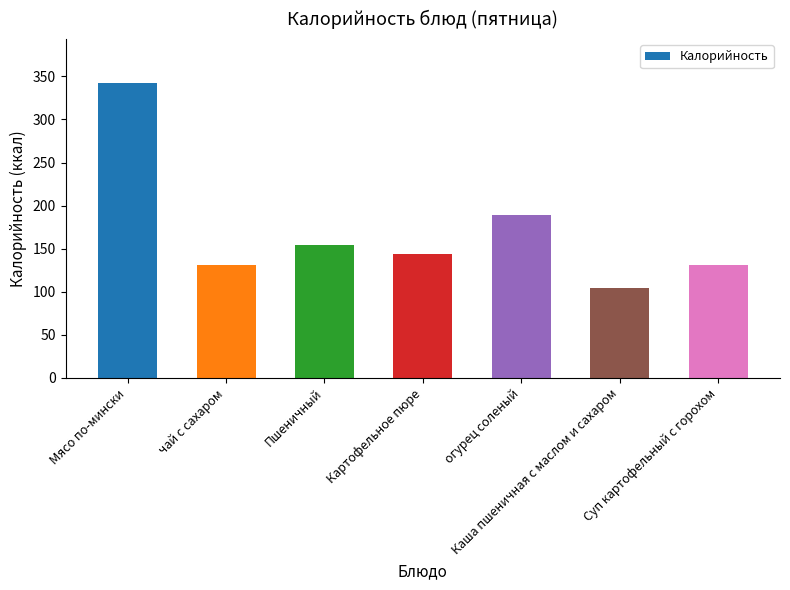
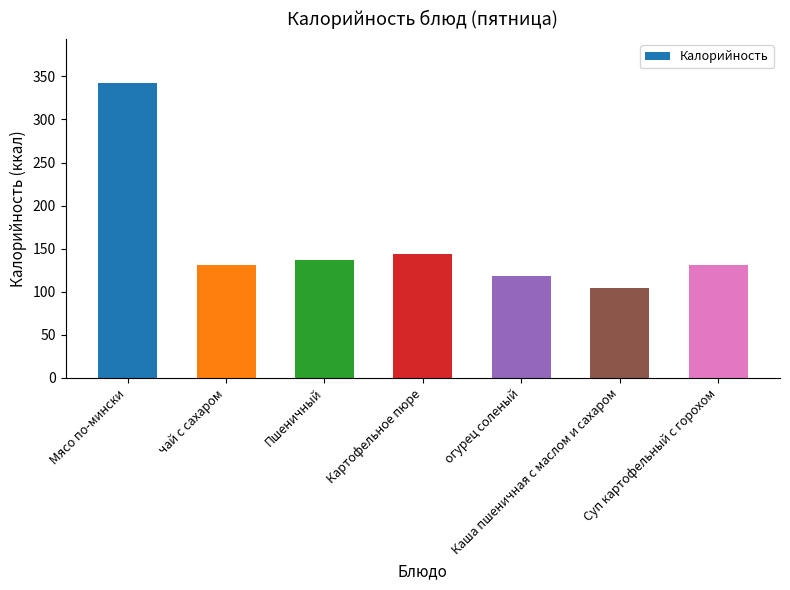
Пшеничный: 150 -> 140
огурец соленый: 190 -> 120
